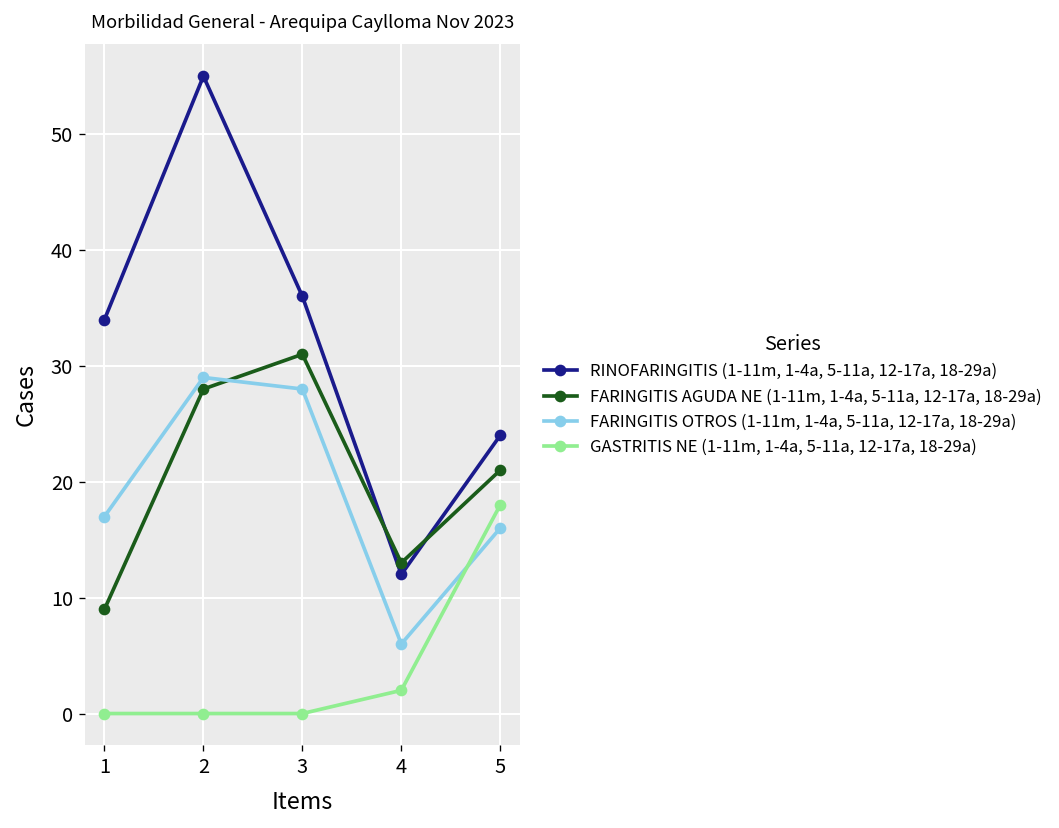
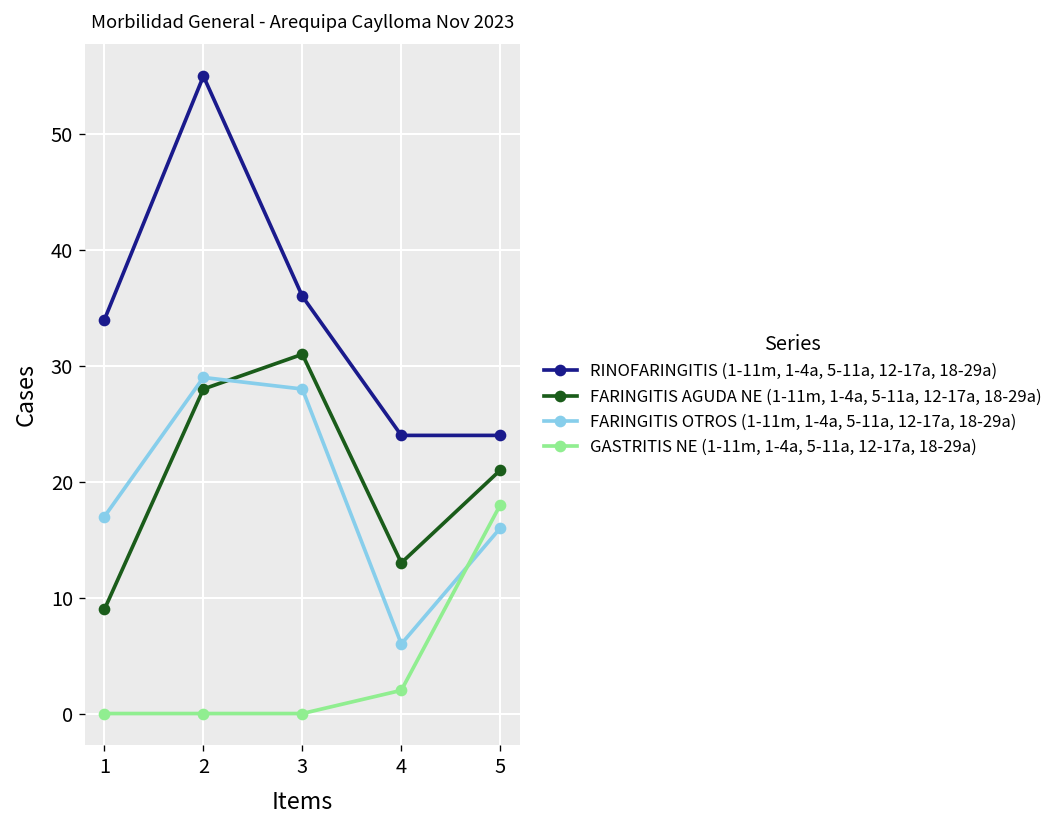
RINOFARINGITIS (1-11m, 1-4a, 5-11a, 12-17a, 18-29a), 4: 12 -> 24
